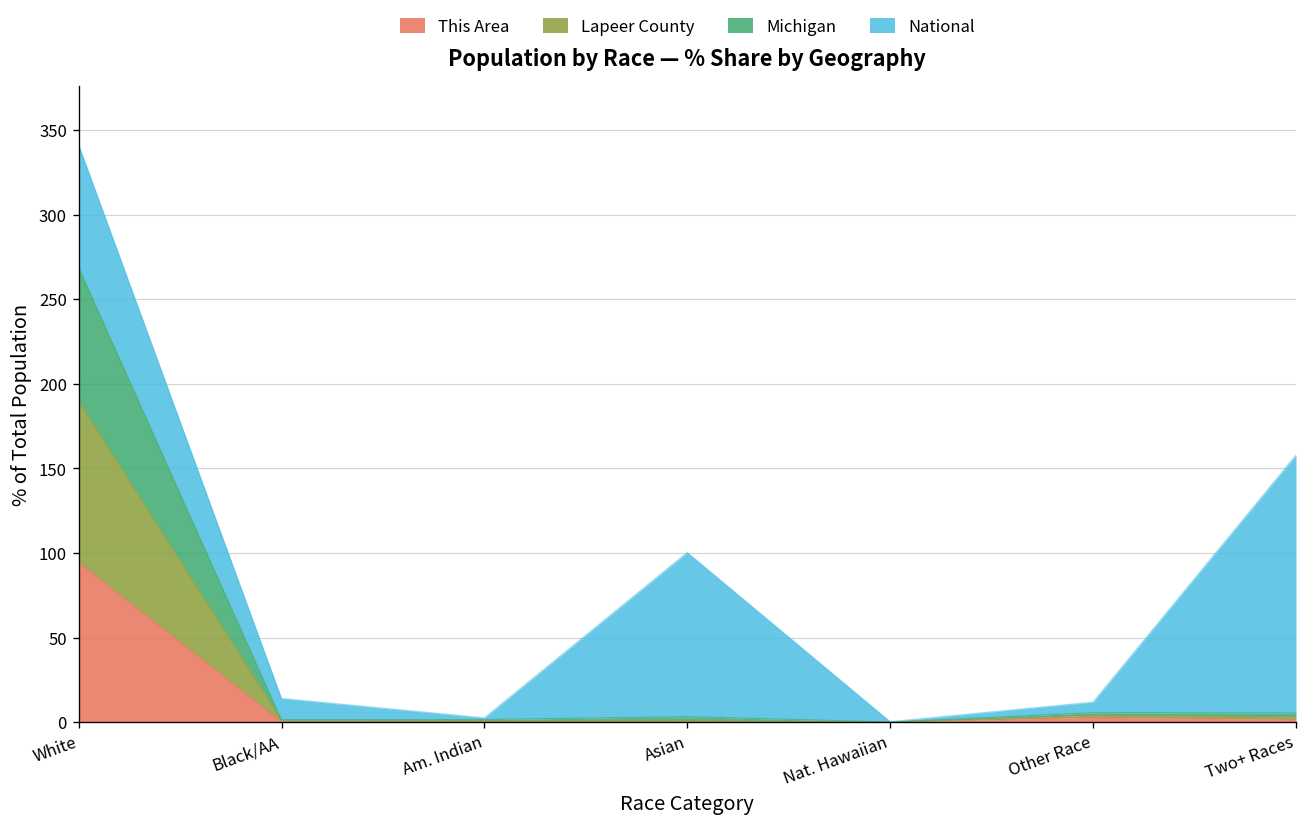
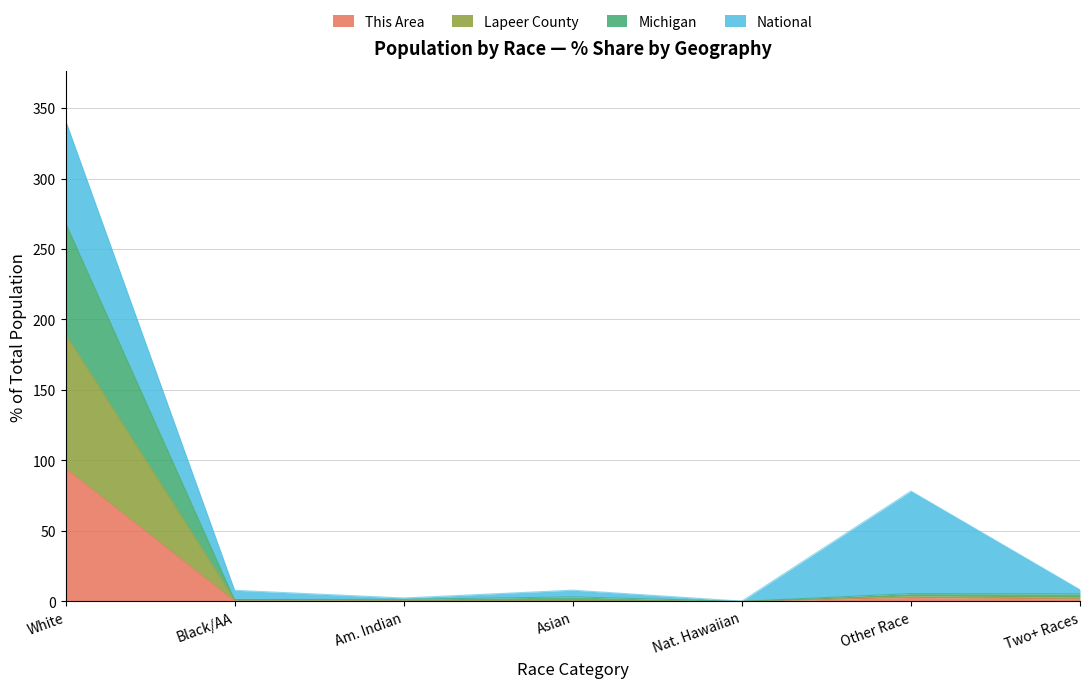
National, Black/AA: 13 -> 7
National, Asian: 97 -> 5
National, Other Race: 6 -> 73
National, Two+ Races: 152 -> 3
